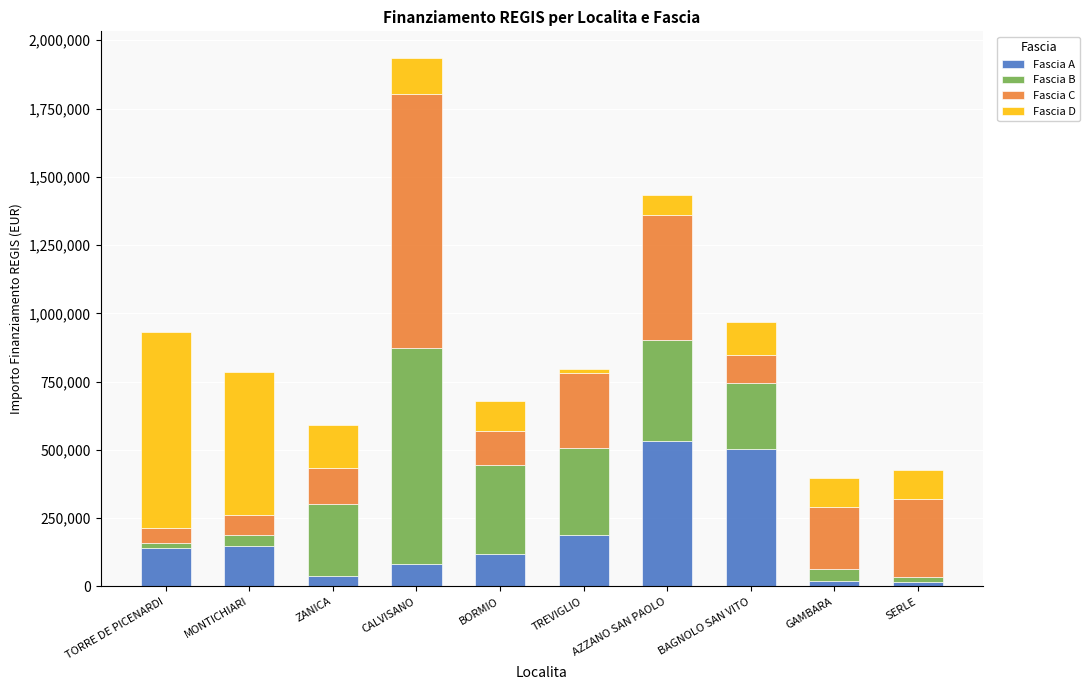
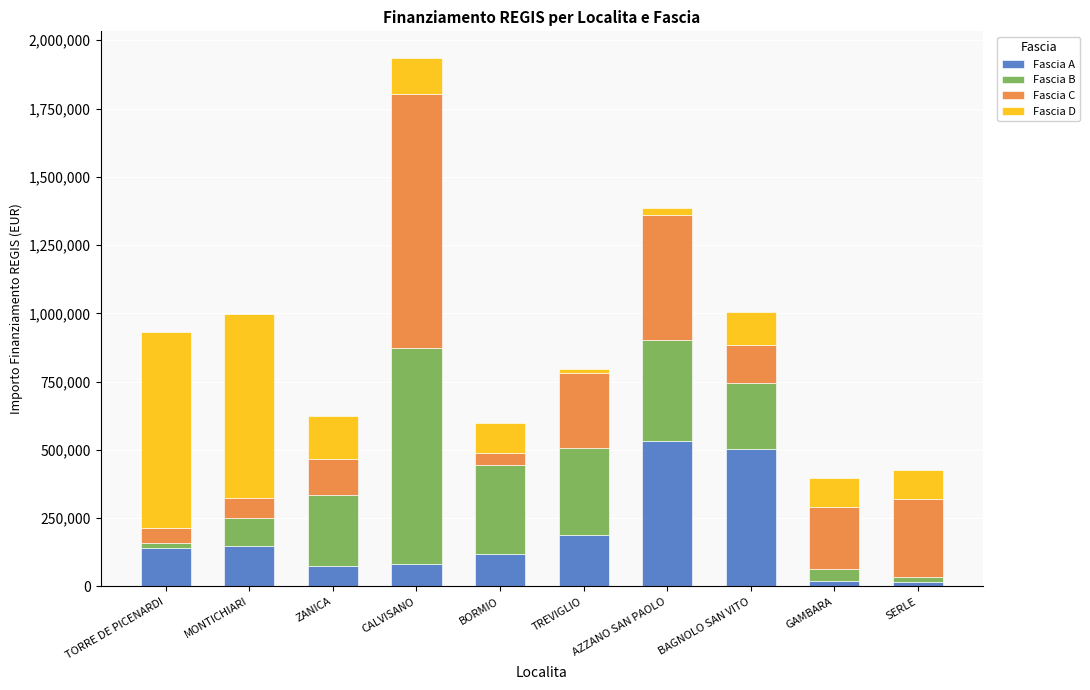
Fascia B, MONTICHIARI: 40,000 -> 100,000
Fascia D, MONTICHIARI: 530,000 -> 670,000
Fascia A, ZANICA: 40,000 -> 70,000
Fascia C, BORMIO: 130,000 -> 40,000
Fascia D, AZZANO SAN PAOLO: 70,000 -> 30,000
Fascia C, BAGNOLO SAN VITO: 100,000 -> 140,000
